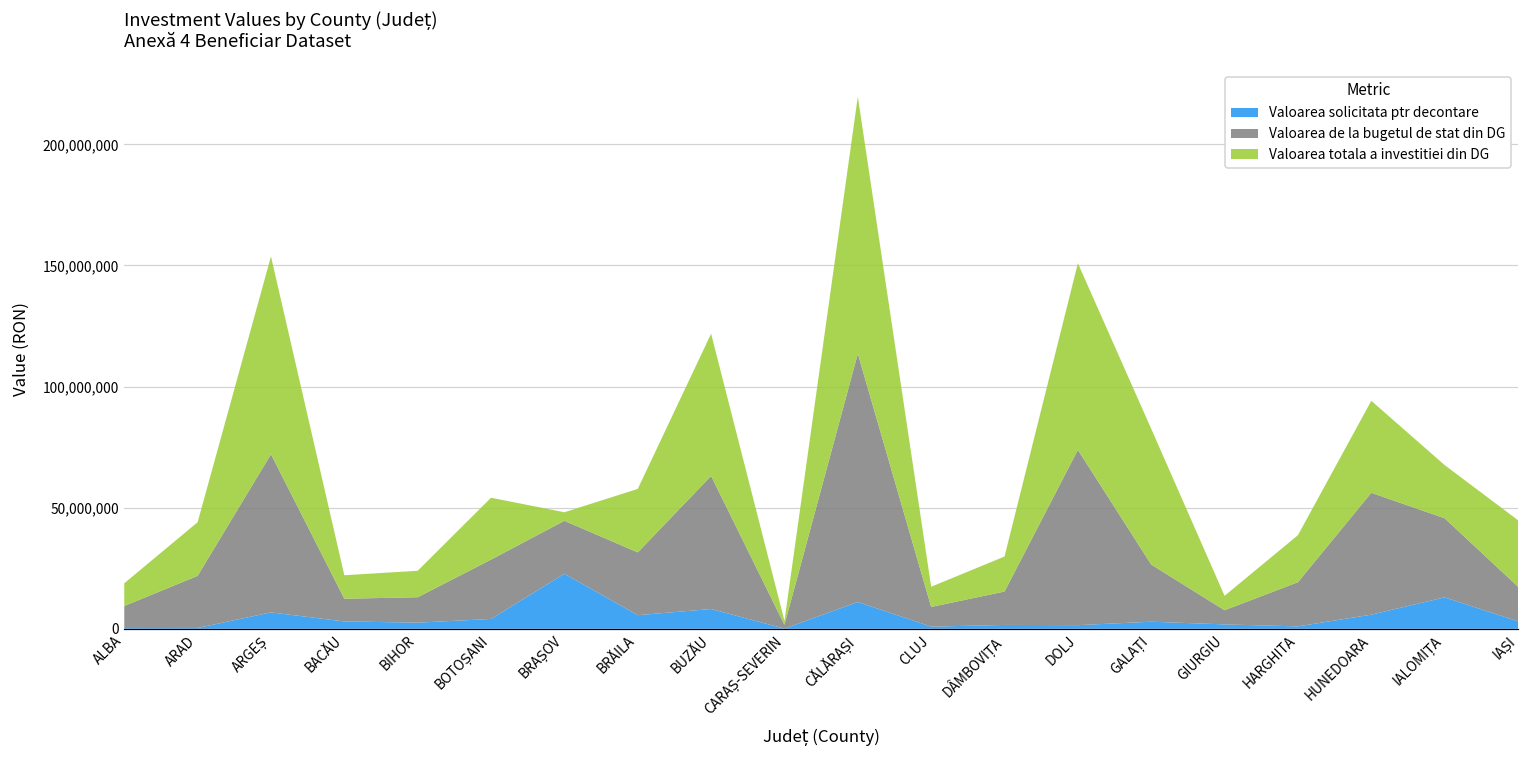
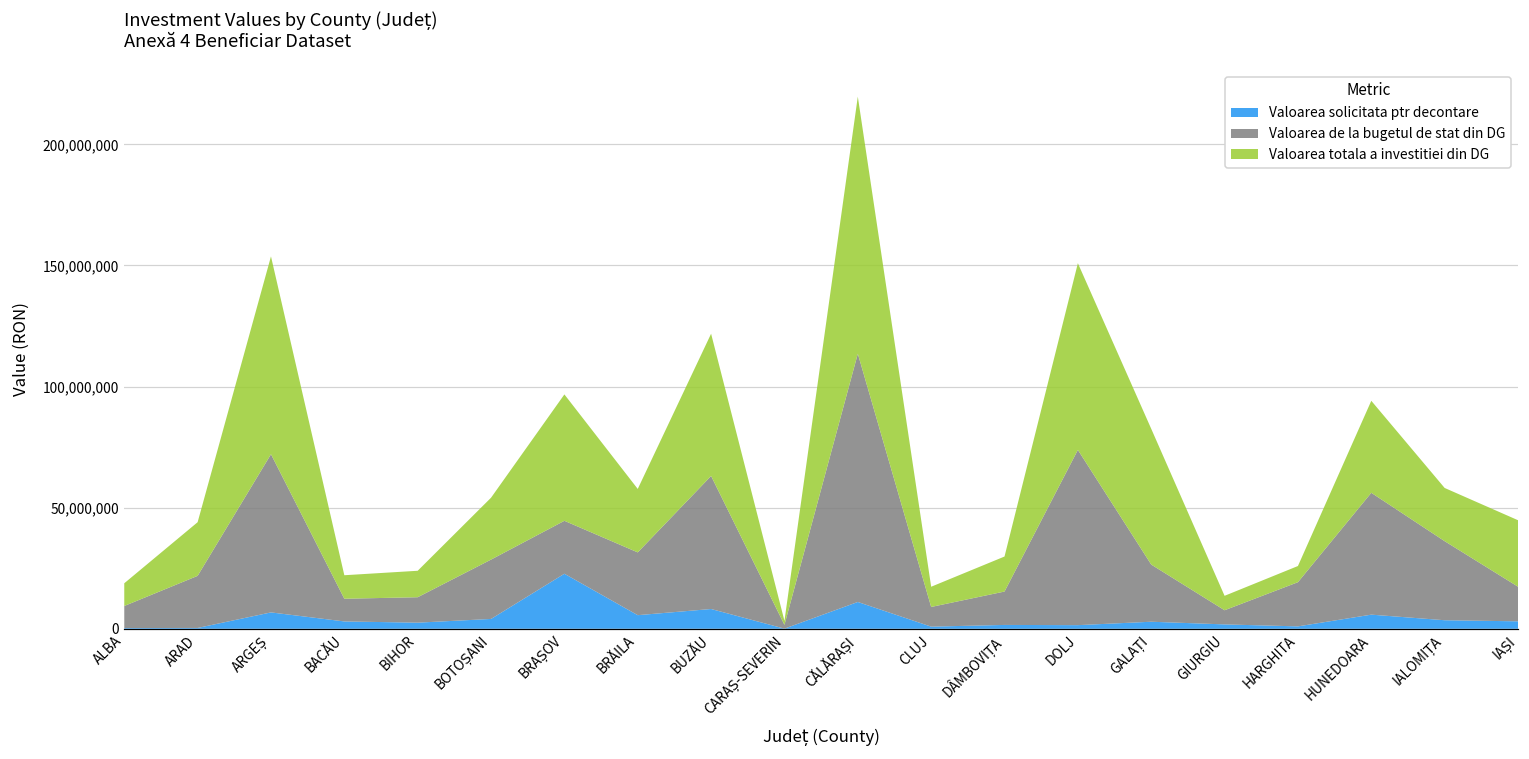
Valoarea totala a investitiei din DG, BRAȘOV: 4,000,000 -> 52,000,000
Valoarea totala a investitiei din DG, HARGHITA: 19,000,000 -> 7,000,000
Valoarea solicitata ptr decontare, IALOMIȚA: 13,000,000 -> 4,000,000
